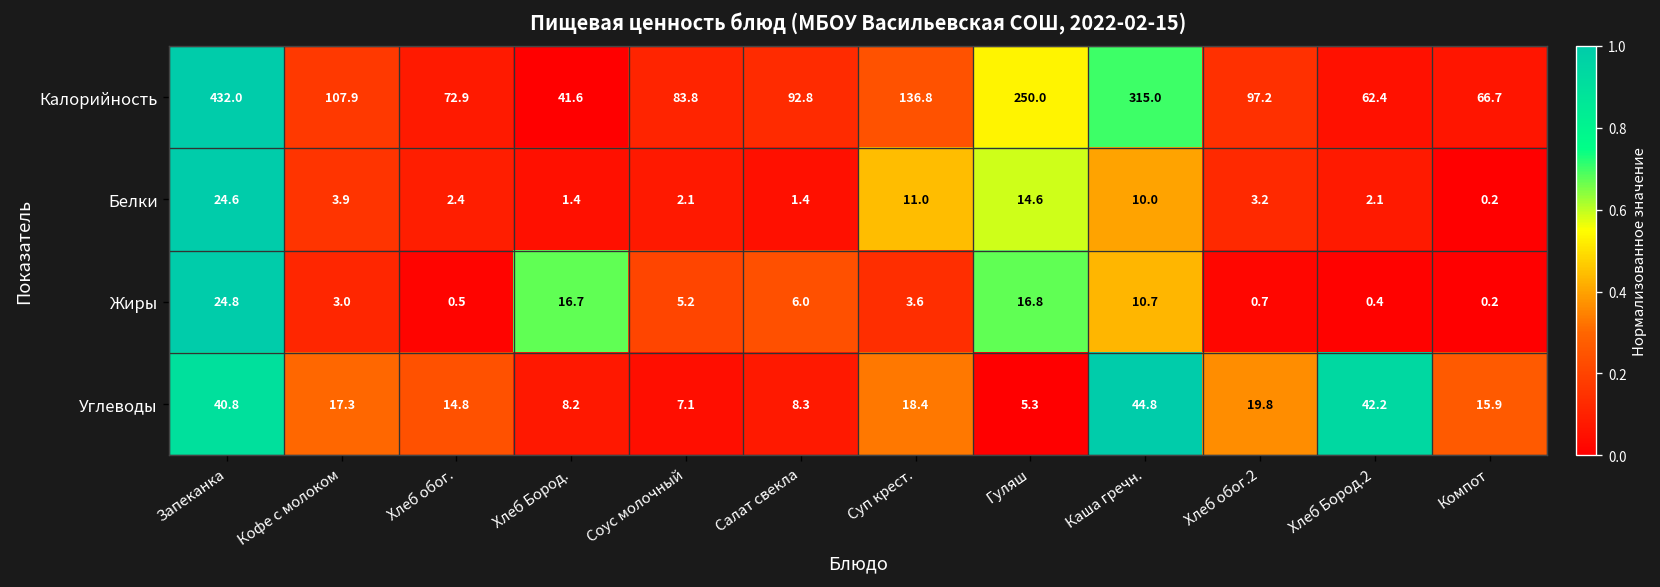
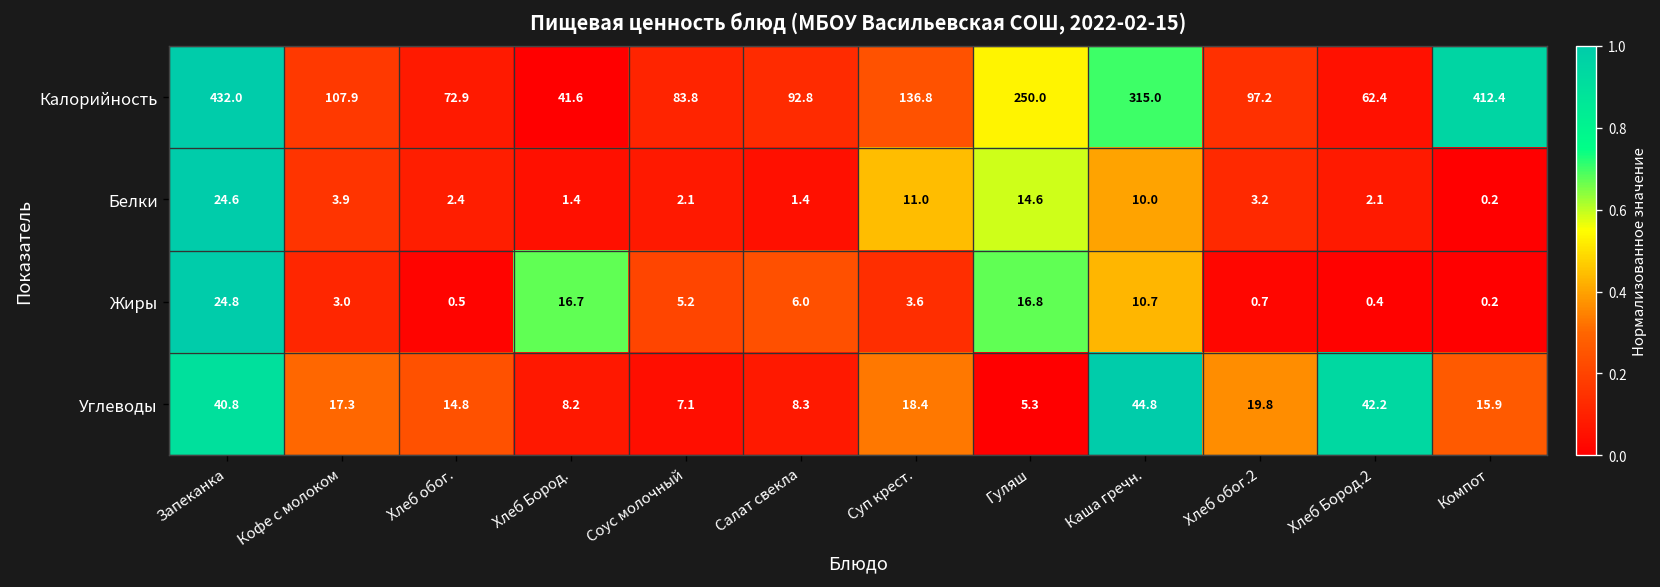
Калорийность, Компот: 66.7 -> 412.4
